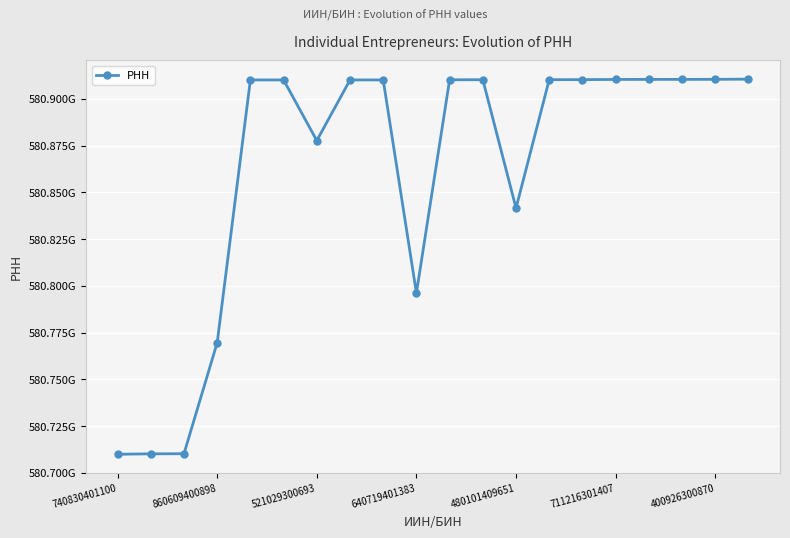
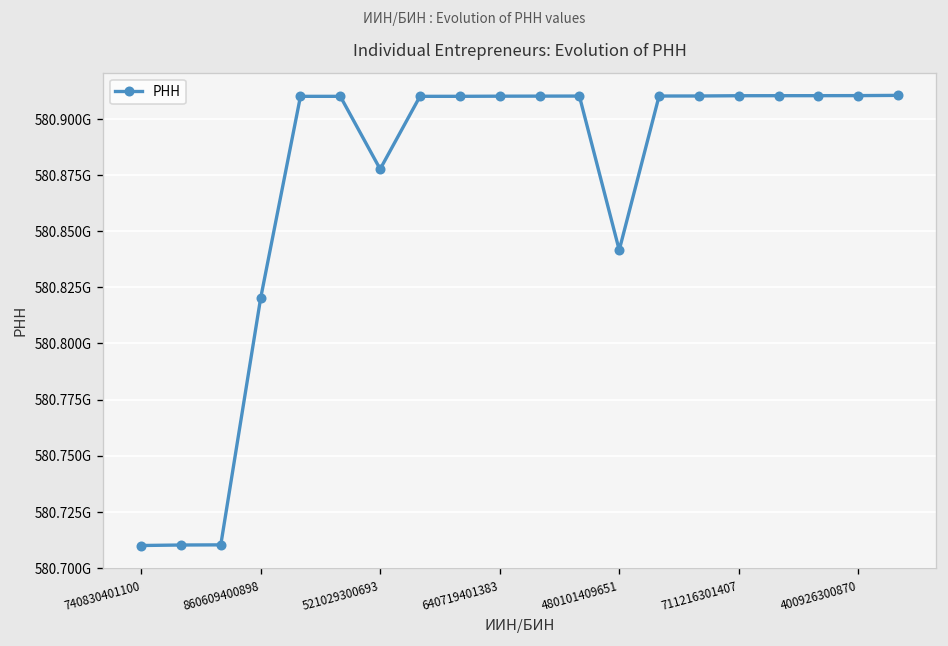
860609400898: 580770000000 -> 580820000000
640719401383: 580796000000 -> 580910000000
